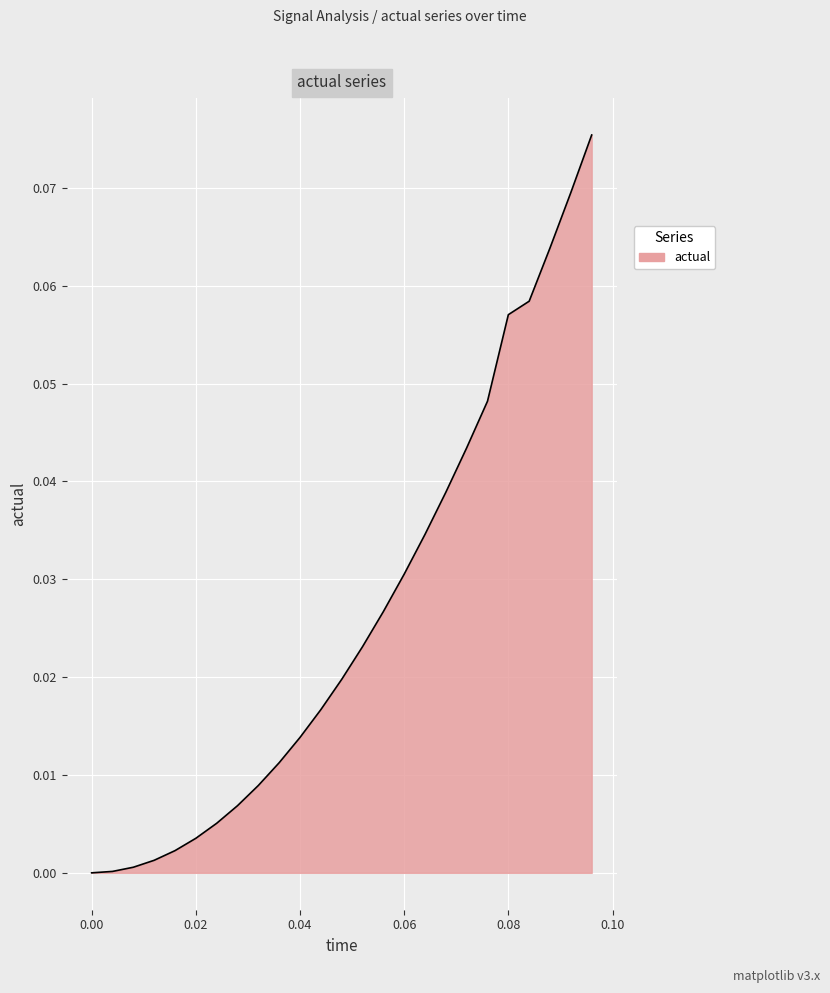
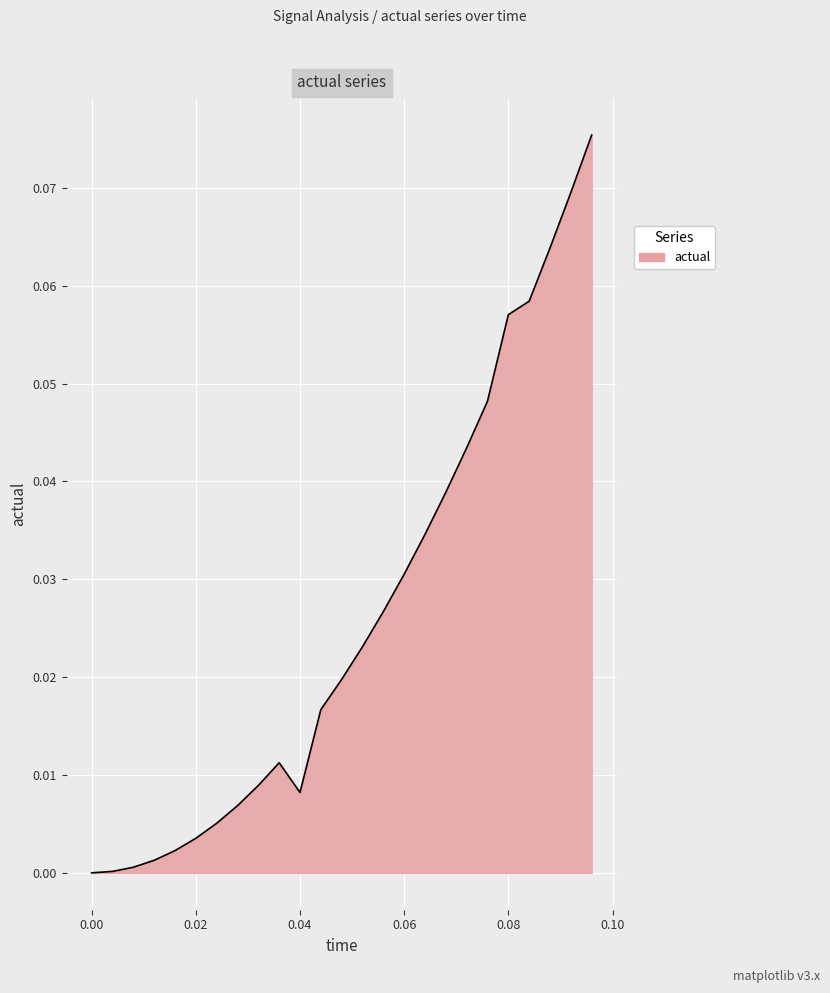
0.04: 0.014 -> 0.008
